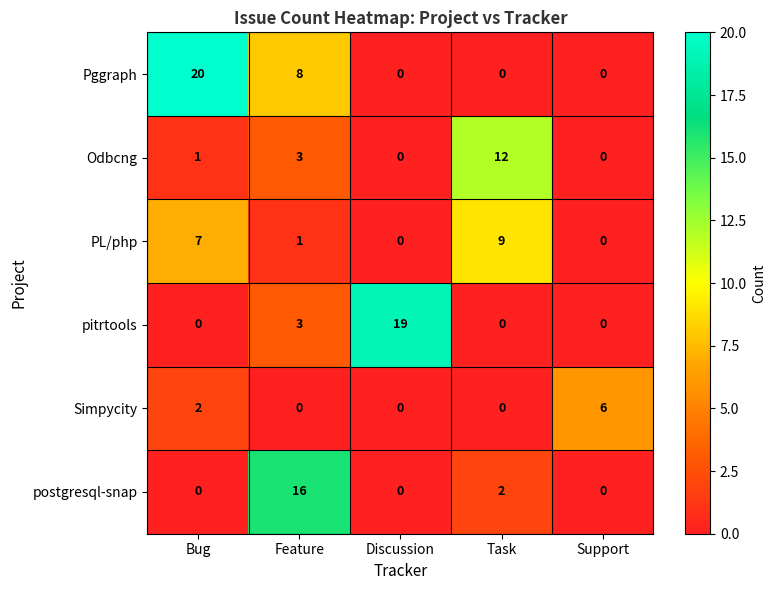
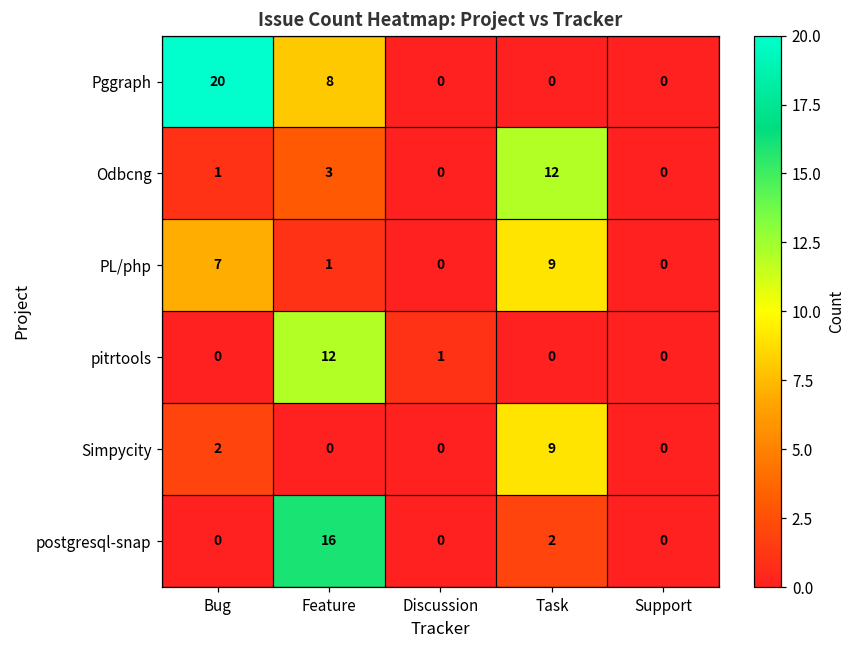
pitrtools, Feature: 3 -> 12
pitrtools, Discussion: 19 -> 1
Simpycity, Task: 0 -> 9
Simpycity, Support: 6 -> 0
